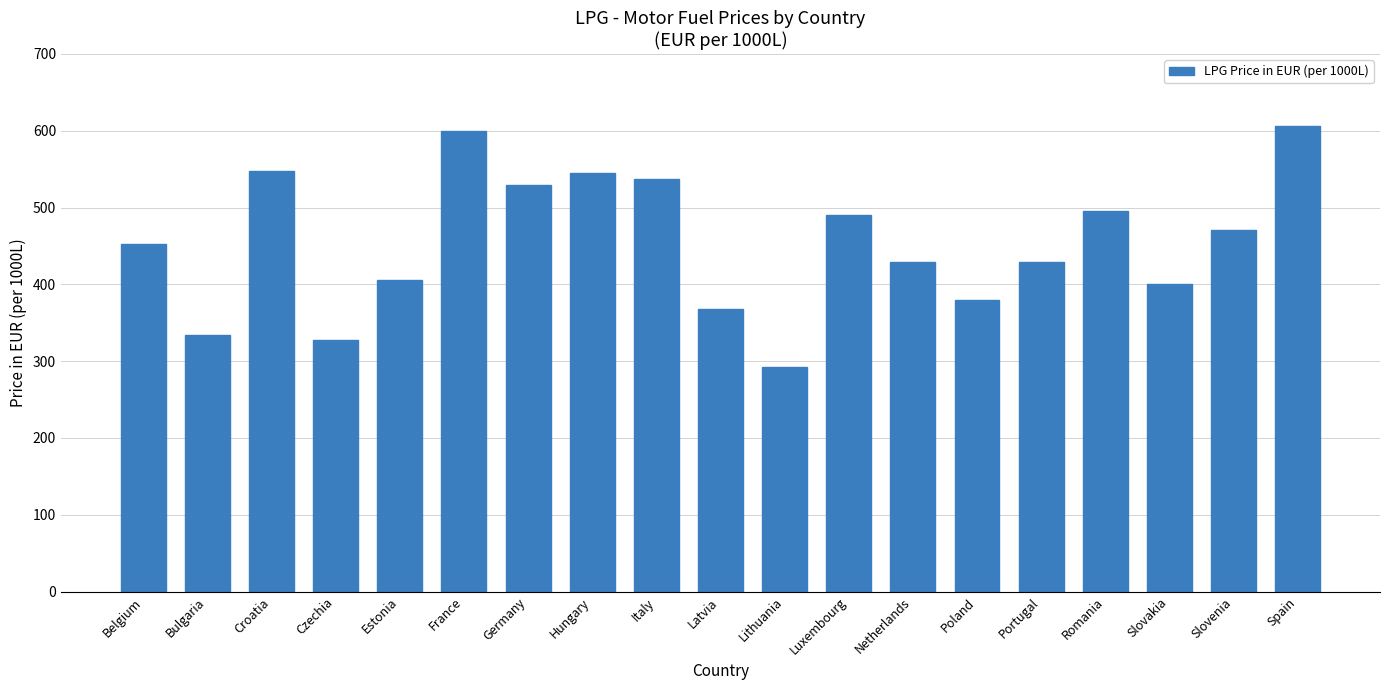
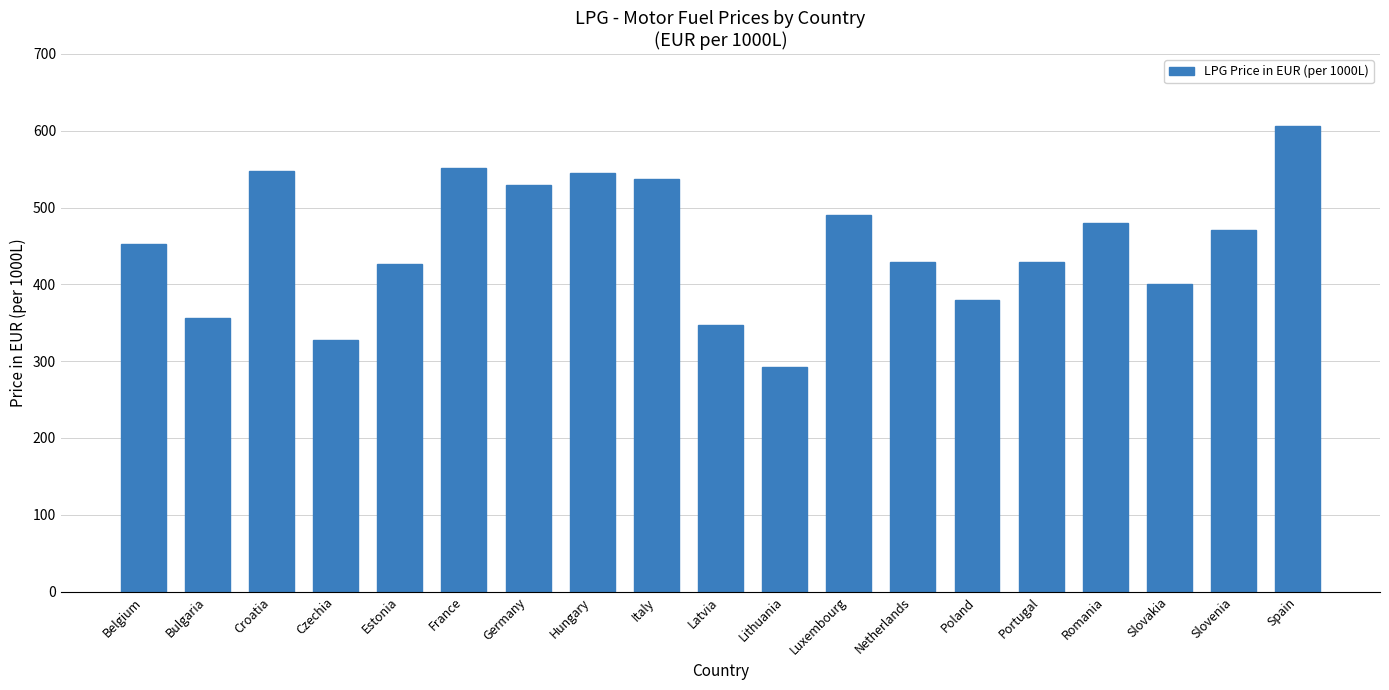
Bulgaria: 330 -> 360
Estonia: 410 -> 430
France: 600 -> 550
Latvia: 370 -> 350
Romania: 500 -> 480
